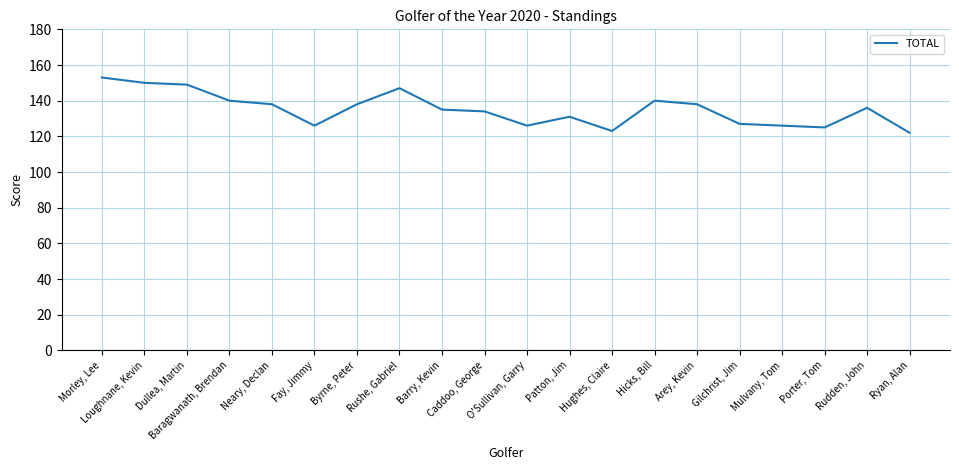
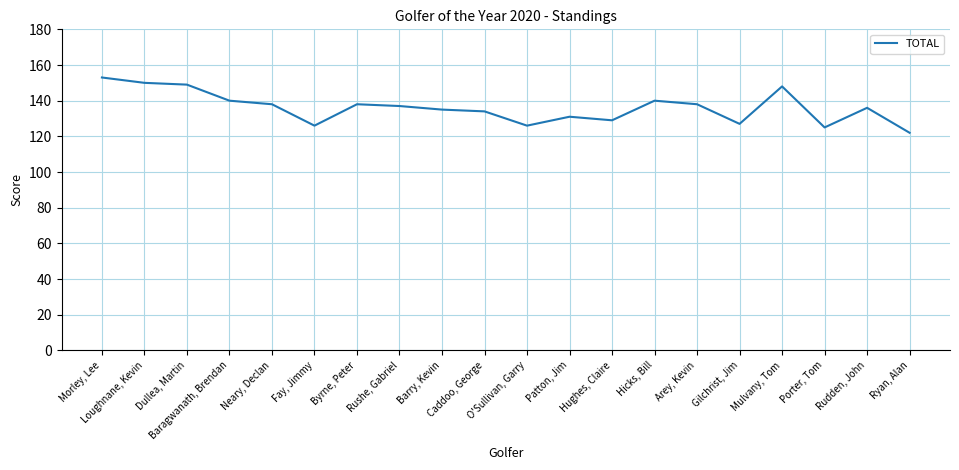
Rushe, Gabriel: 147 -> 137
Hughes, Claire: 123 -> 129
Mulvany, Tom: 126 -> 148
